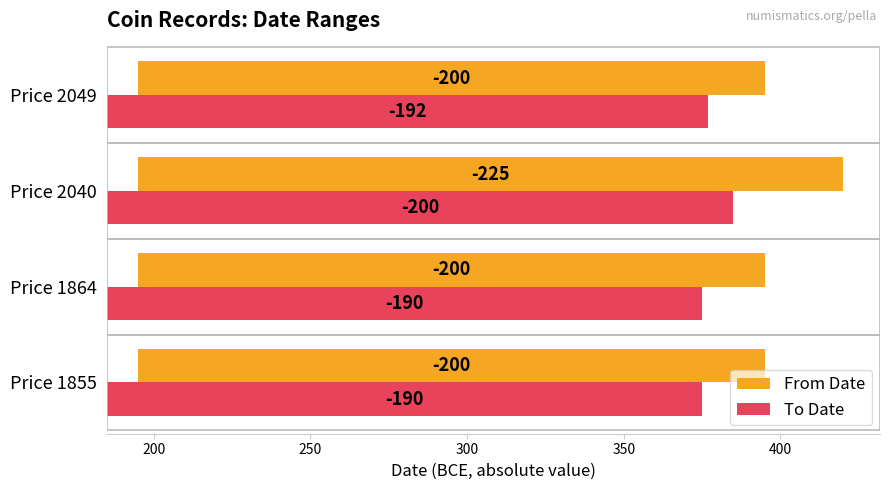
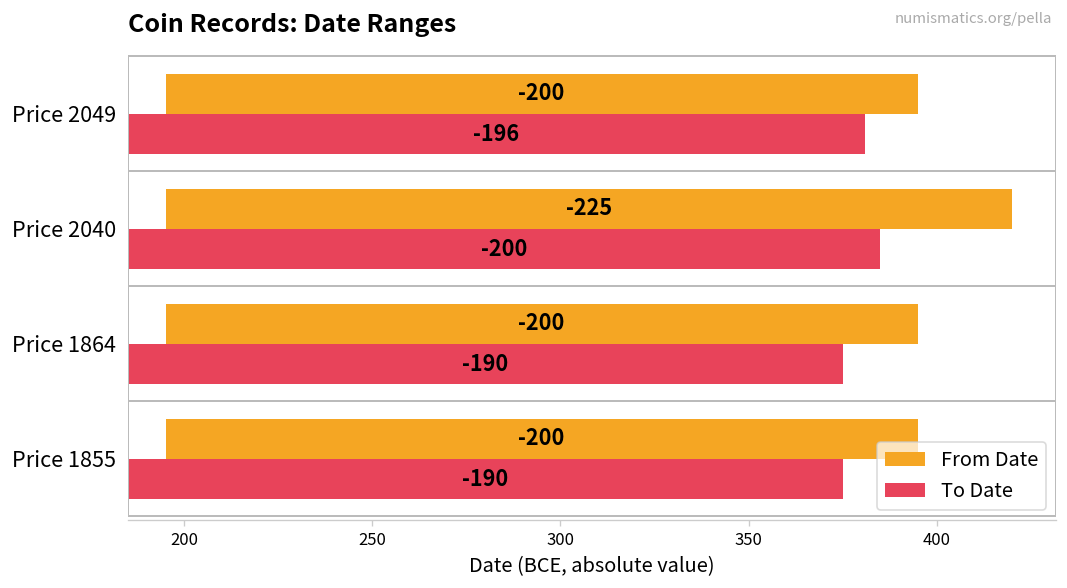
To Date, Price 2049: -192 -> -196
